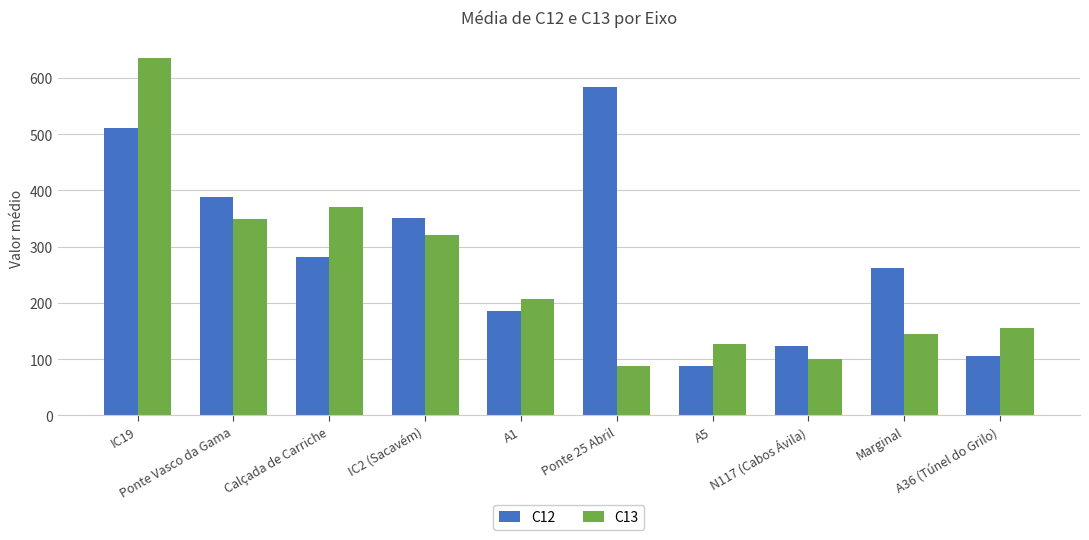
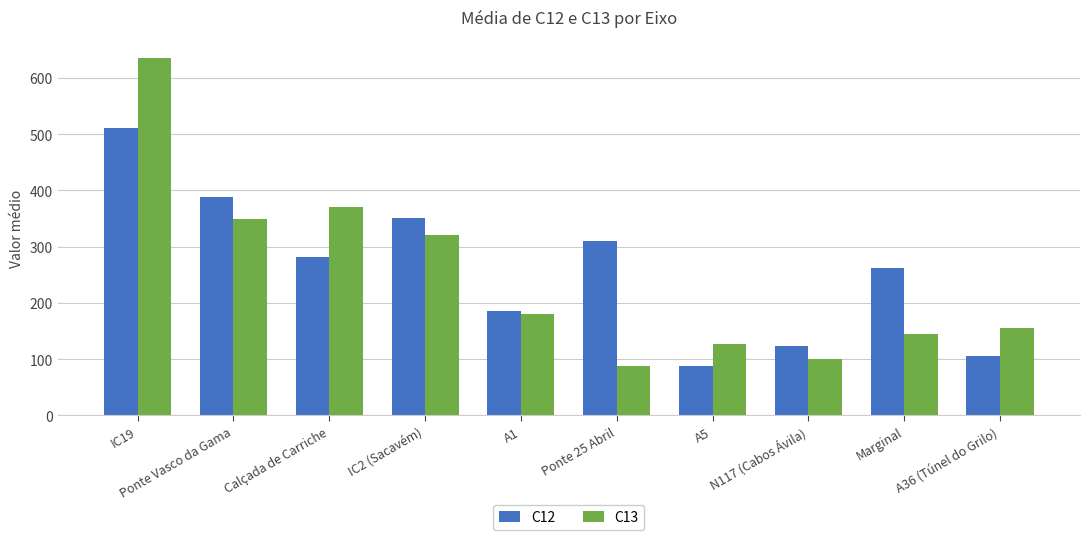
C13, A1: 210 -> 180
C12, Ponte 25 Abril: 580 -> 310
